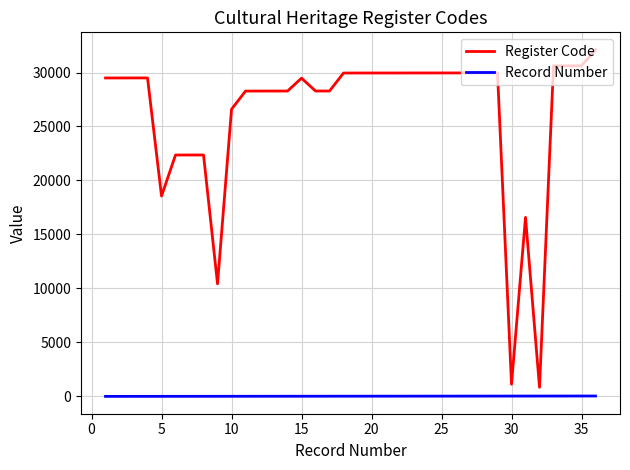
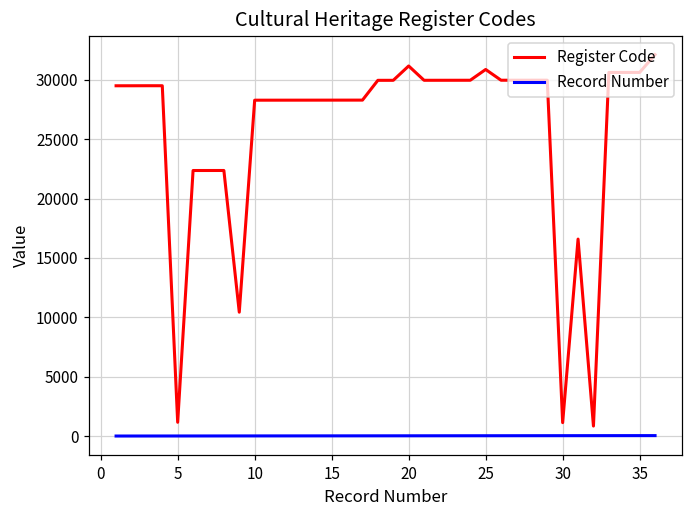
Register Code, 5: 18600 -> 1200
Register Code, 10: 26600 -> 28300
Register Code, 15: 29500 -> 28300
Register Code, 20: 30000 -> 31200
Register Code, 25: 30000 -> 30900
